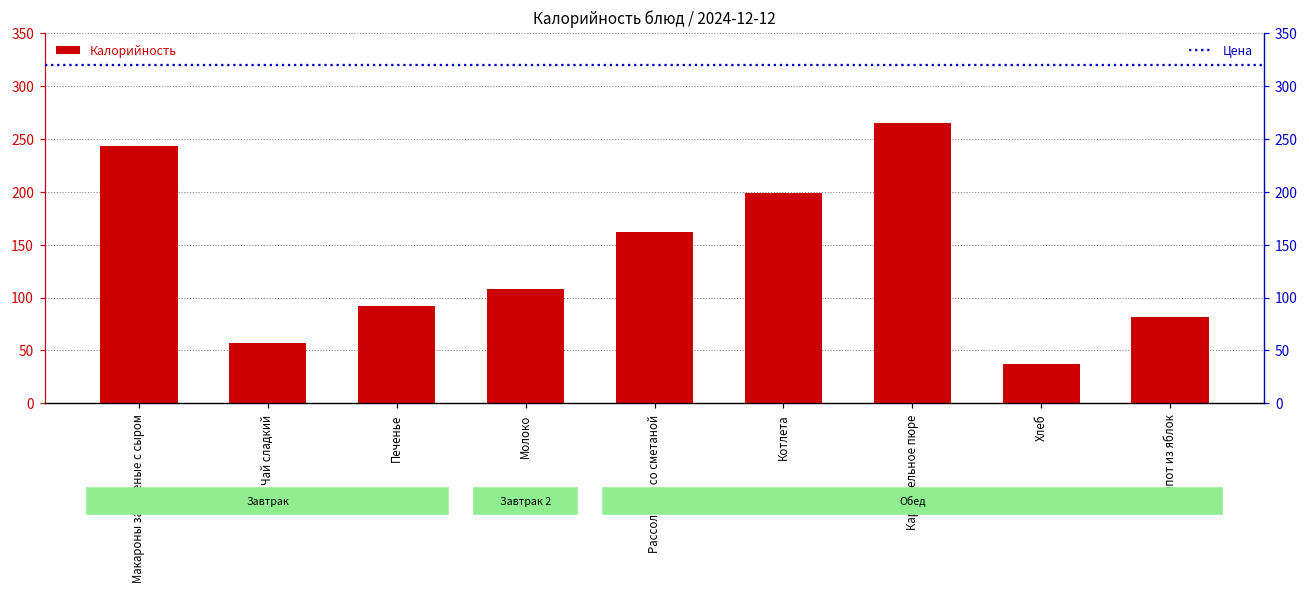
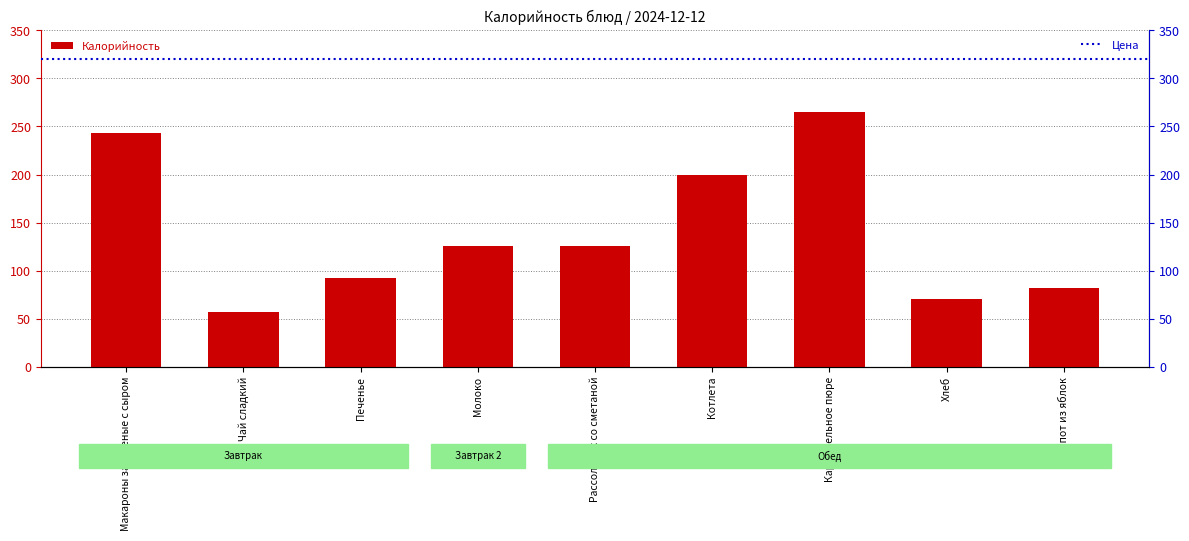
Молоко: 110 -> 130
Рассольник со сметаной: 160 -> 130
Хлеб: 40 -> 70
